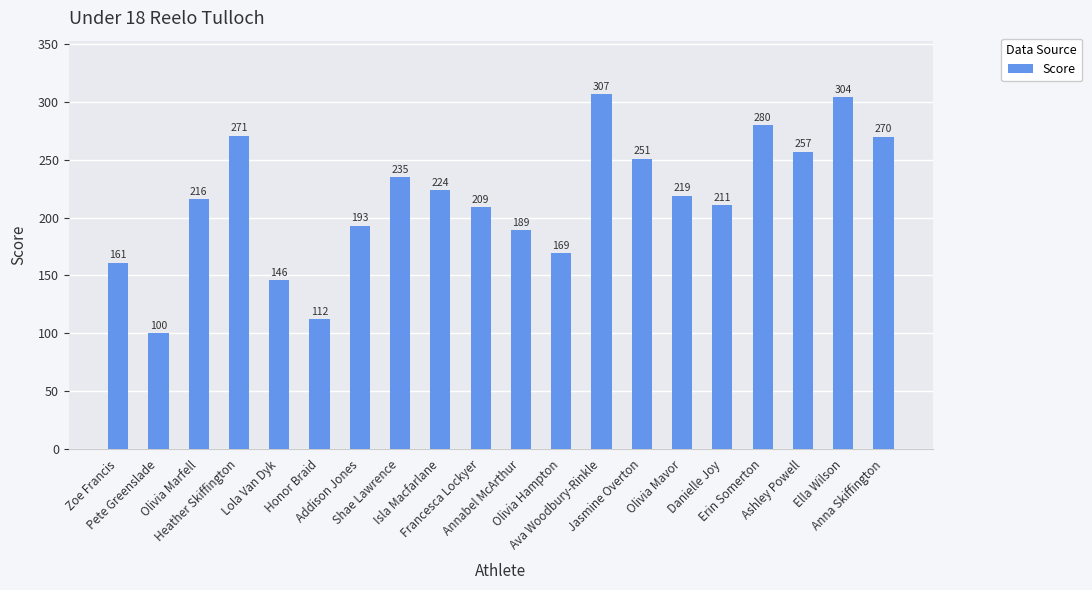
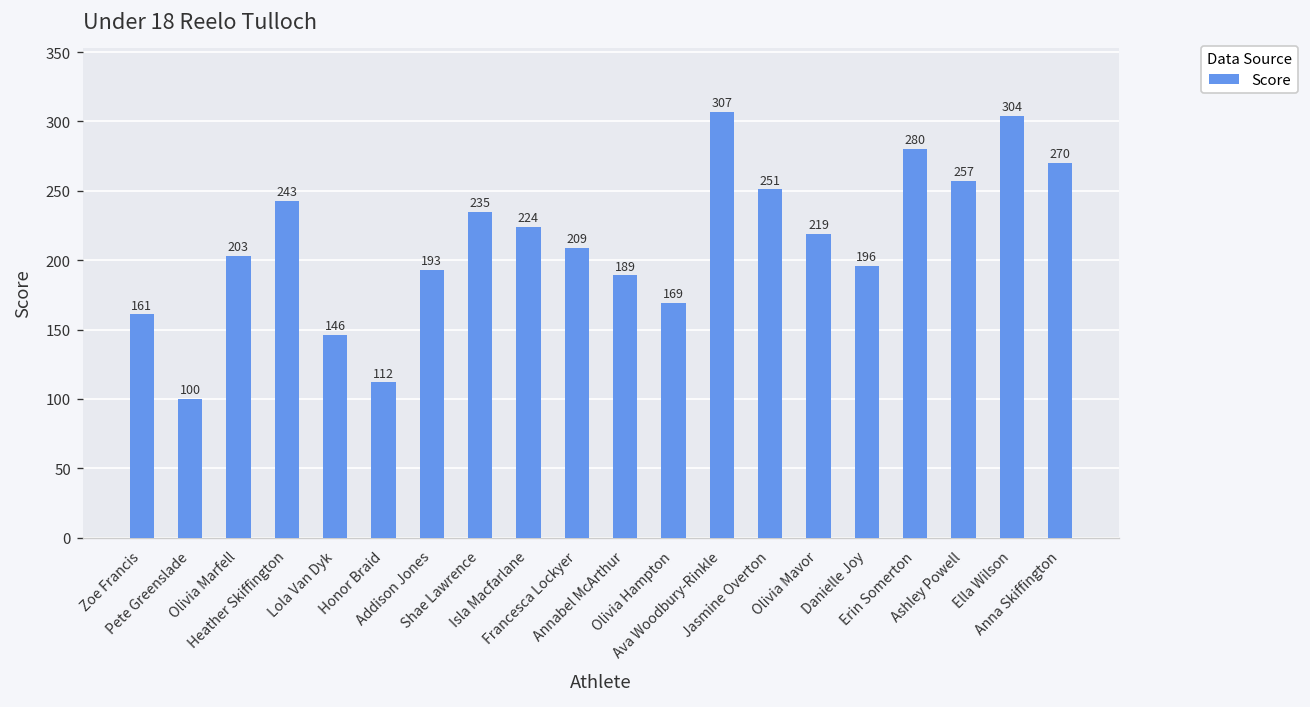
Olivia Marfell: 216 -> 203
Heather Skiffington: 271 -> 243
Danielle Joy: 211 -> 196
